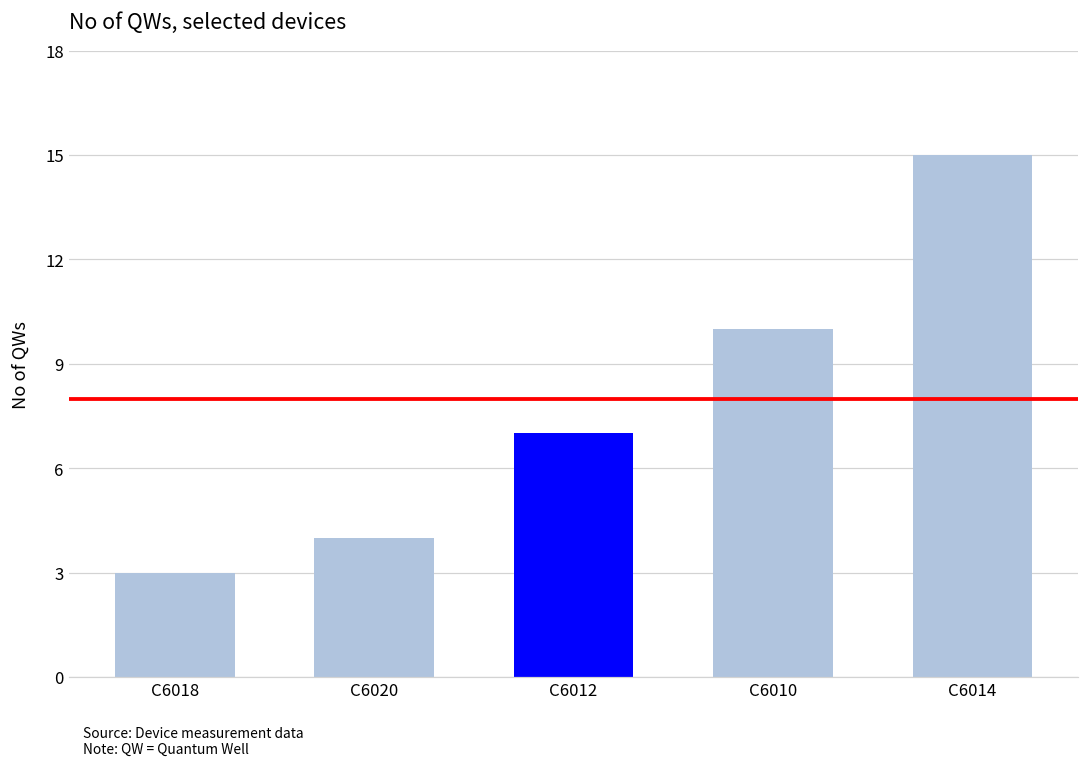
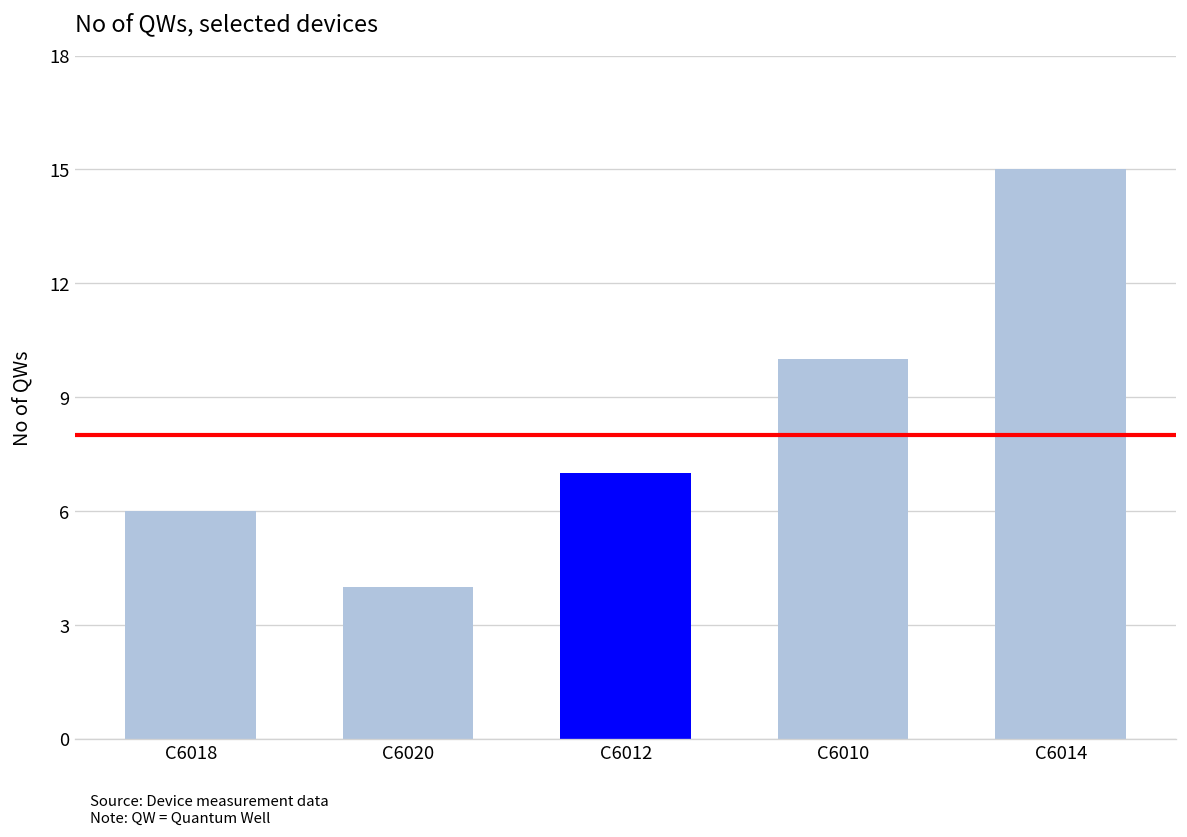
C6018: 3 -> 6
